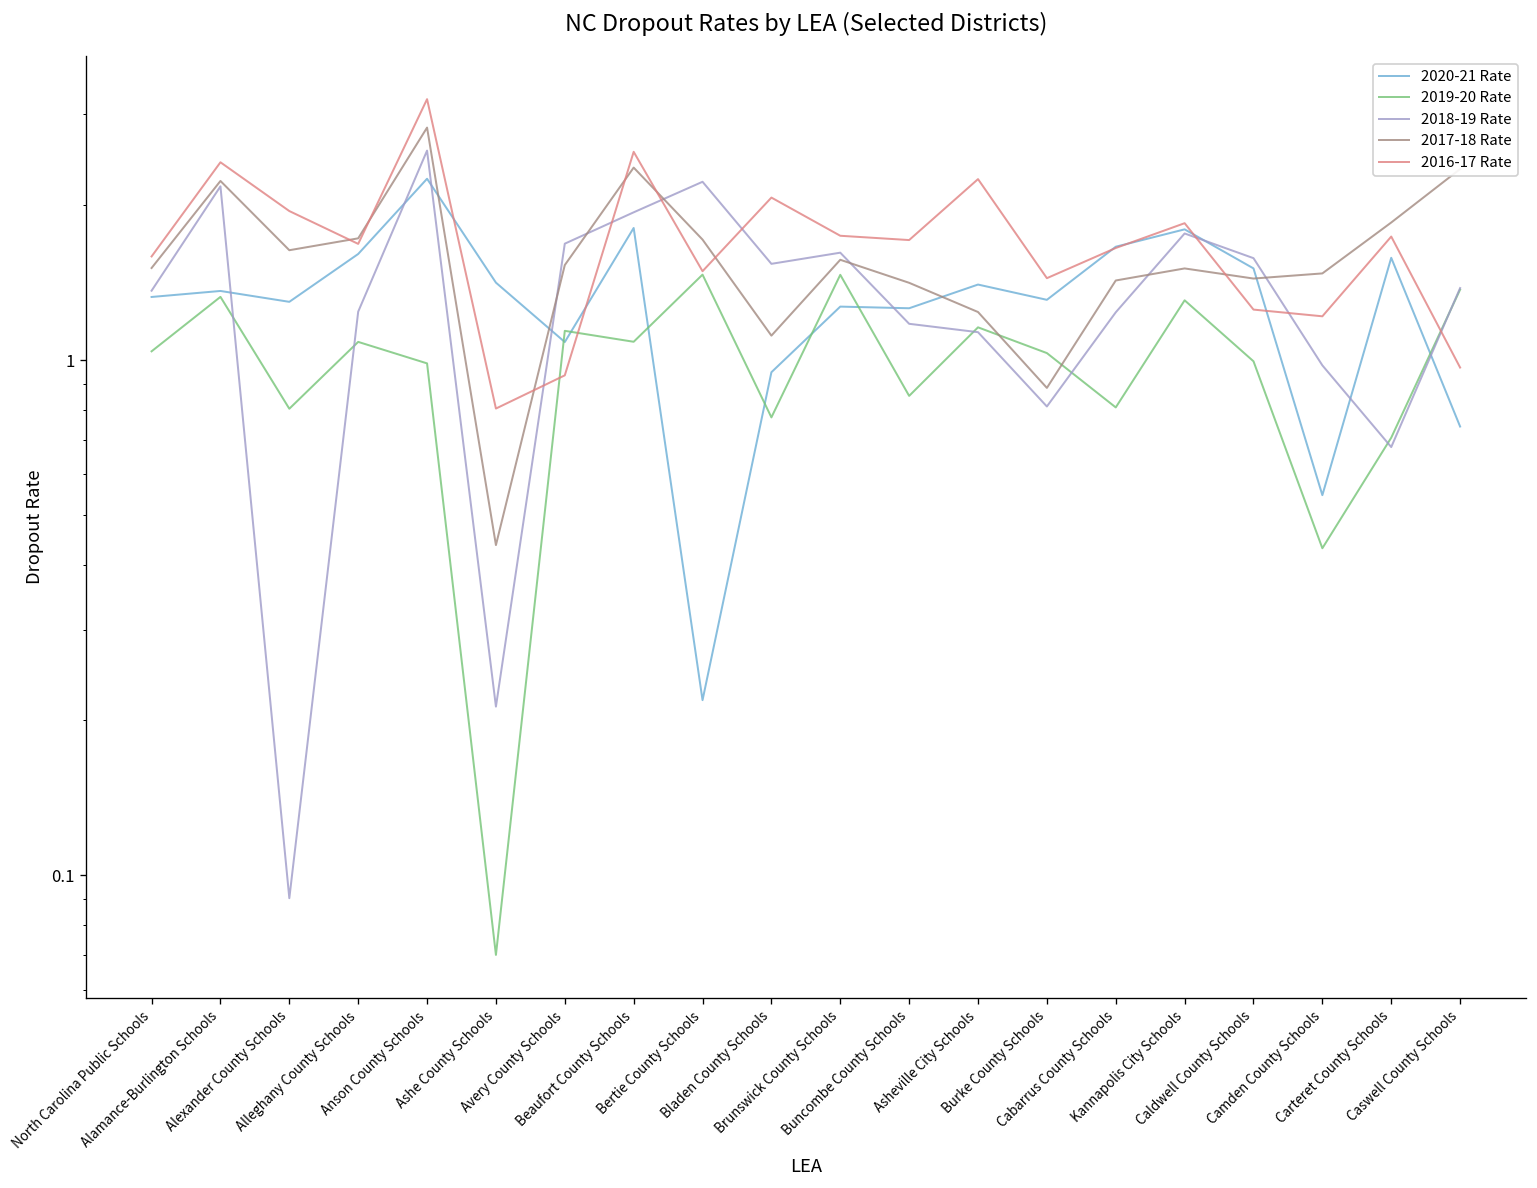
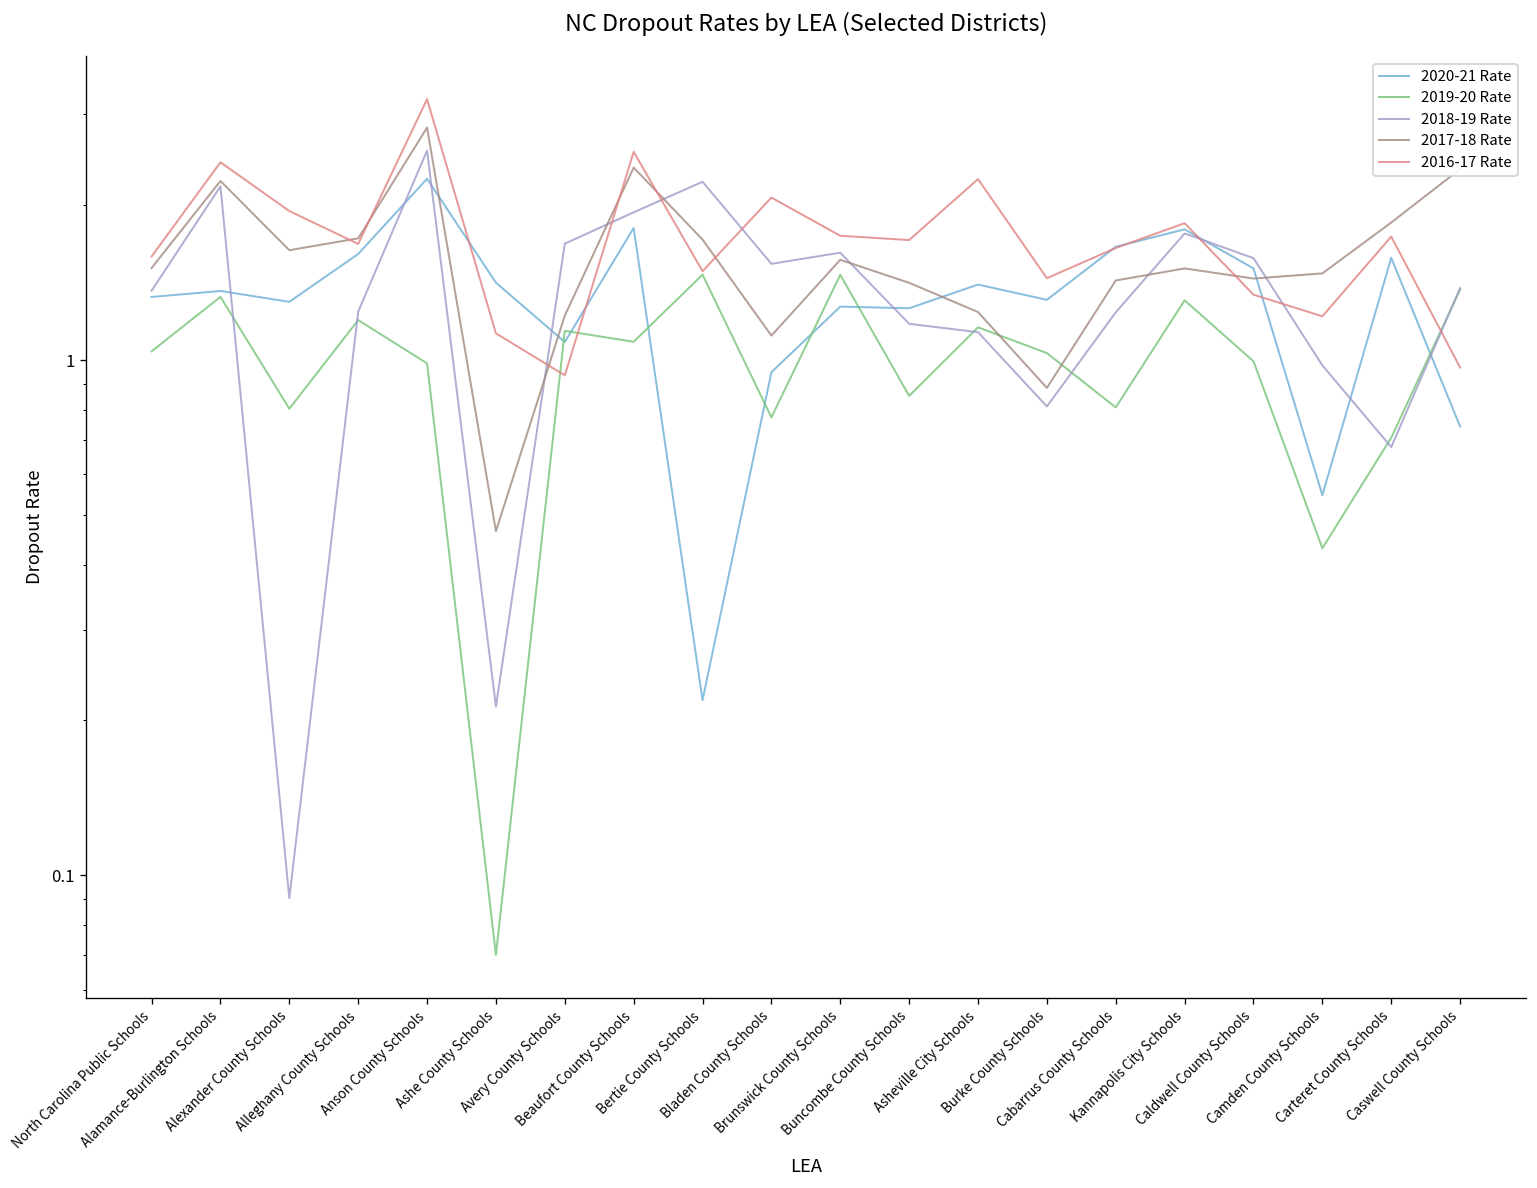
2019-20 Rate, Alleghany County Schools: 1.09 -> 1.20
2017-18 Rate, Ashe County Schools: 0.44 -> 0.47
2016-17 Rate, Ashe County Schools: 0.81 -> 1.13
2017-18 Rate, Avery County Schools: 1.53 -> 1.22
2016-17 Rate, Caldwell County Schools: 1.25 -> 1.34
